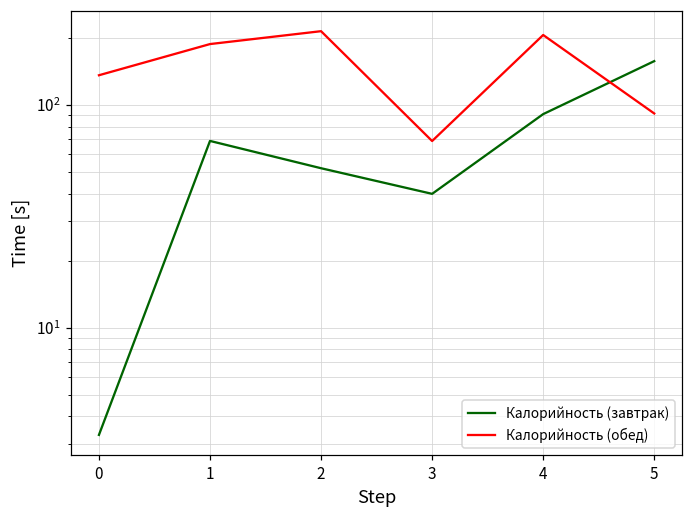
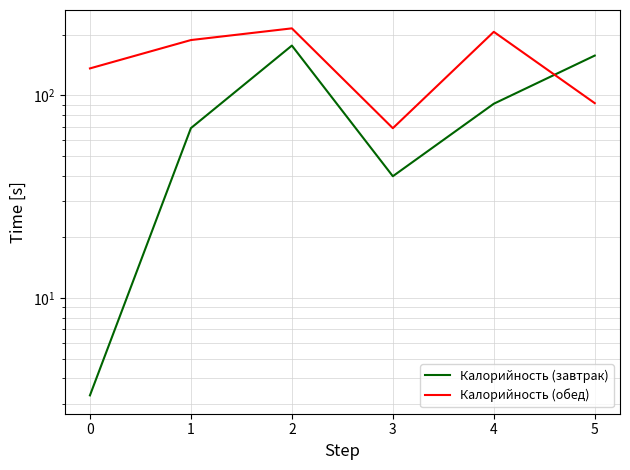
Калорийность (завтрак), 2: 52 -> 180
